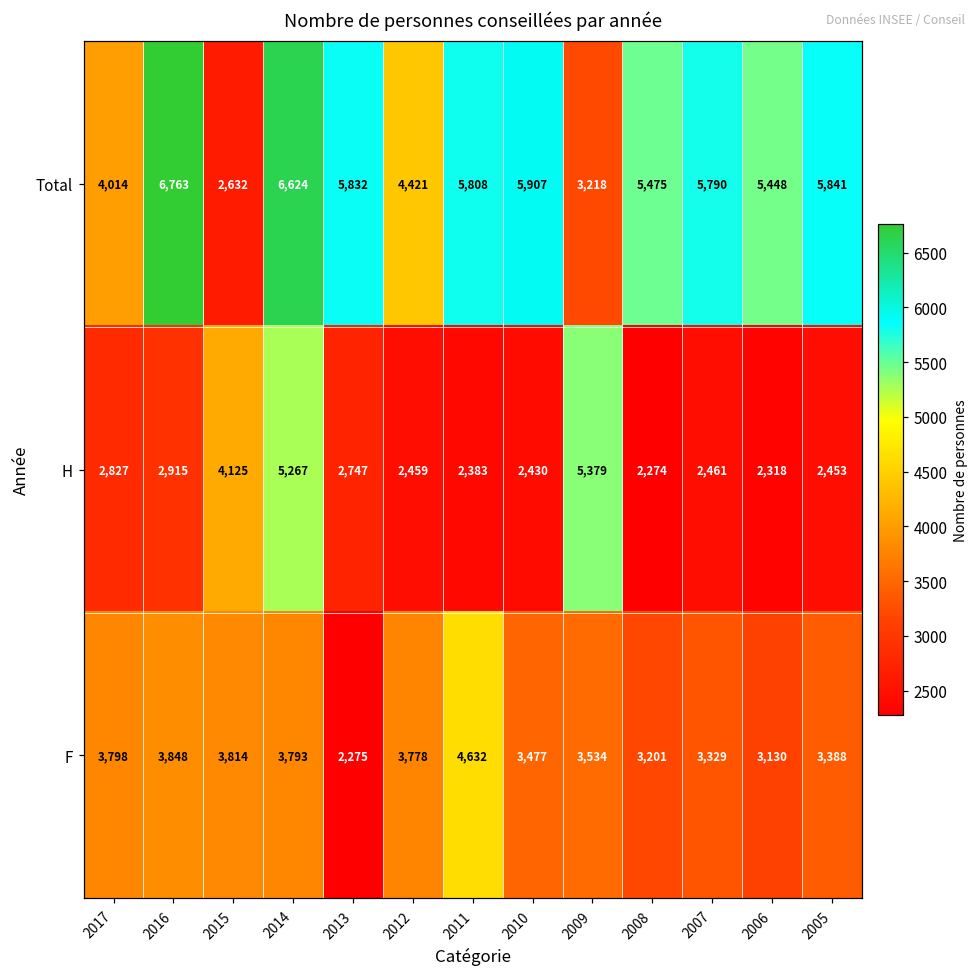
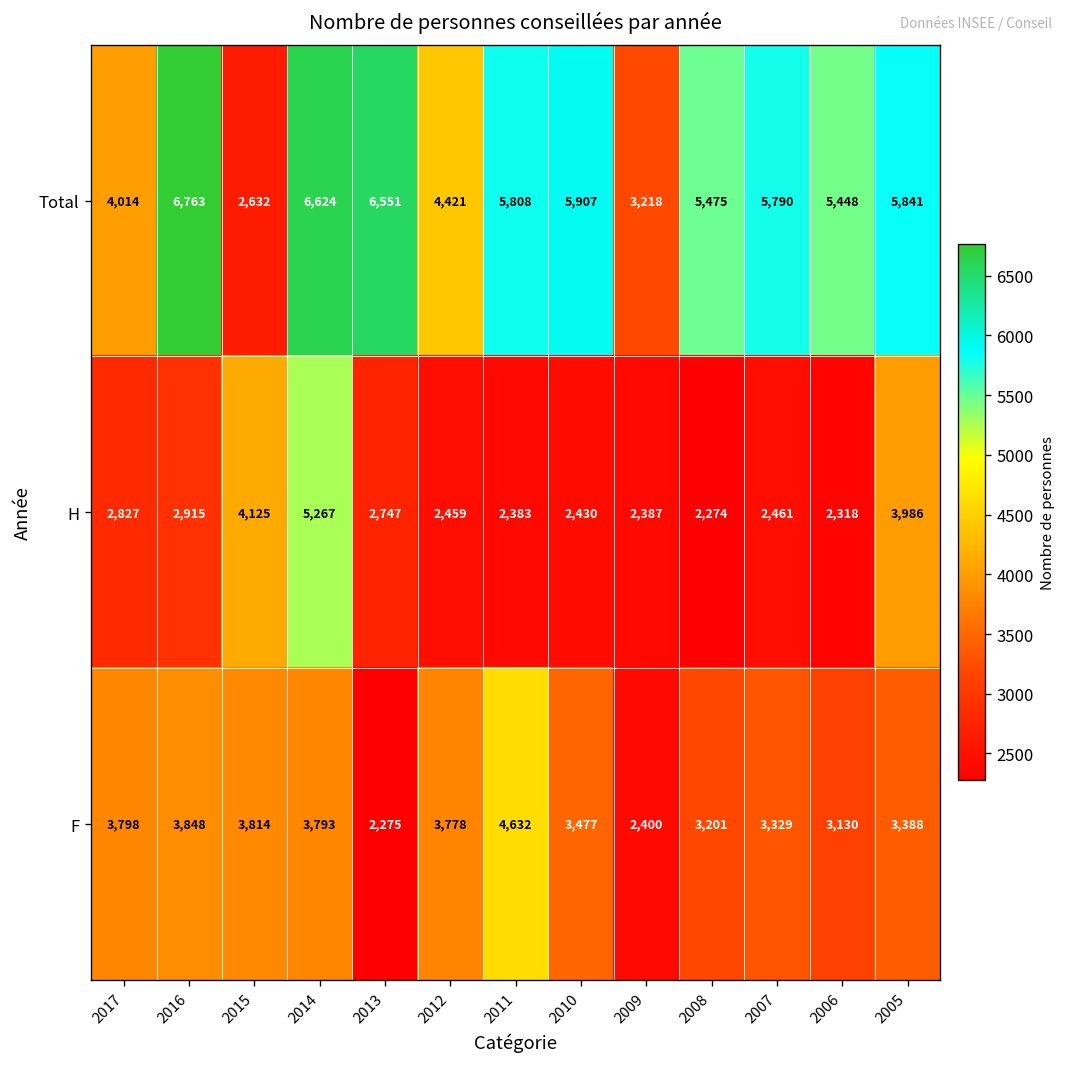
Total, 2013: 5,832 -> 6,551
H, 2009: 5,379 -> 2,387
H, 2005: 2,453 -> 3,986
F, 2009: 3,534 -> 2,400
